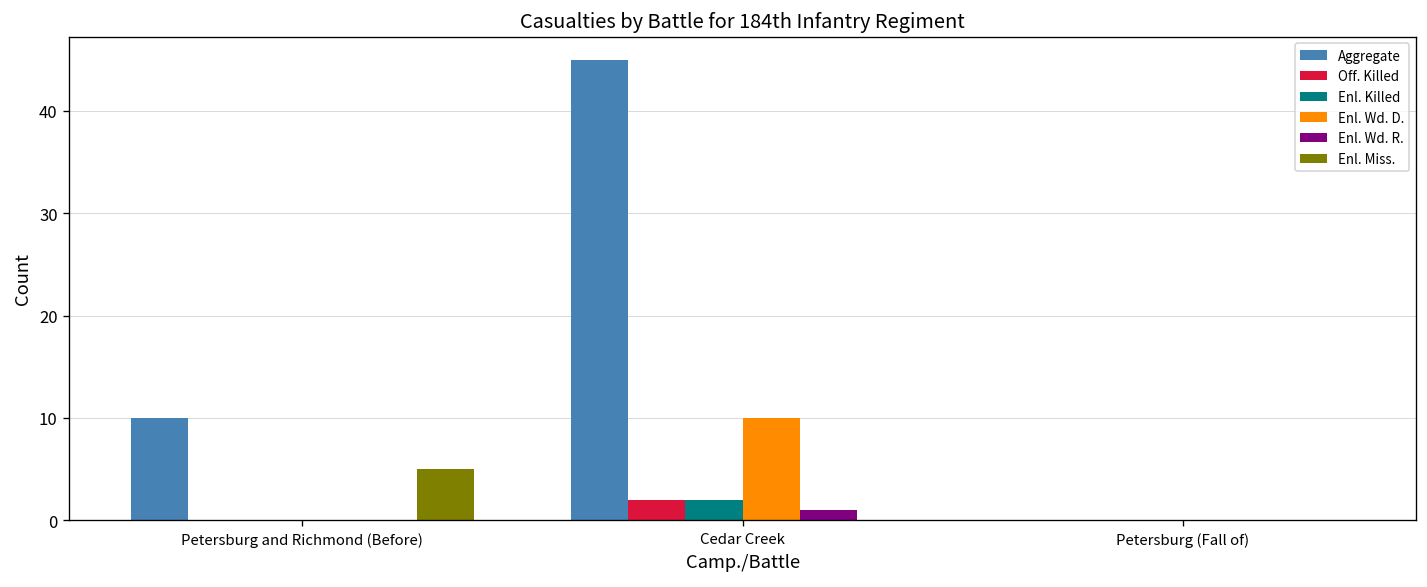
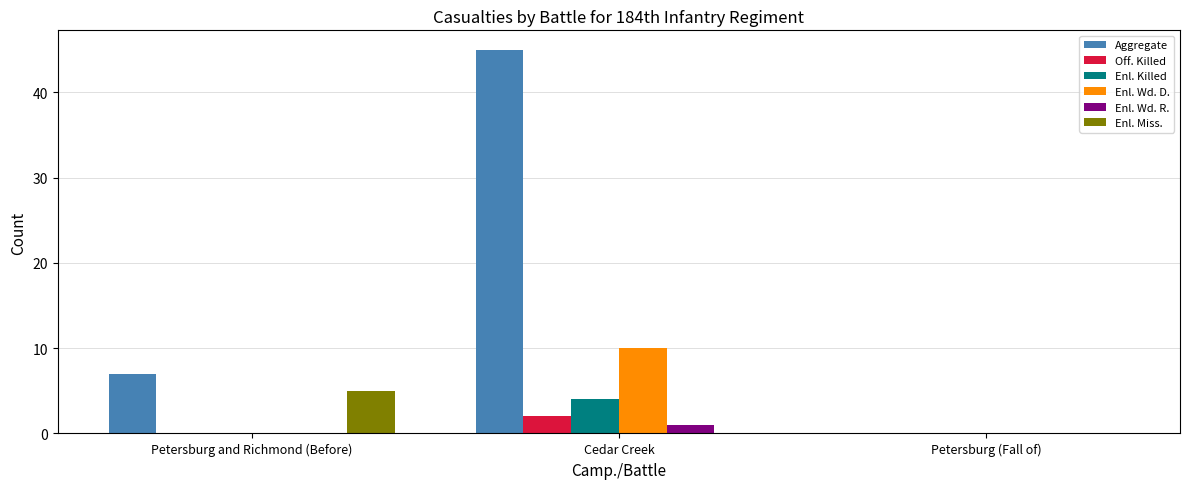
Aggregate, Petersburg and Richmond (Before): 10 -> 7
Enl. Killed, Cedar Creek: 2 -> 4
